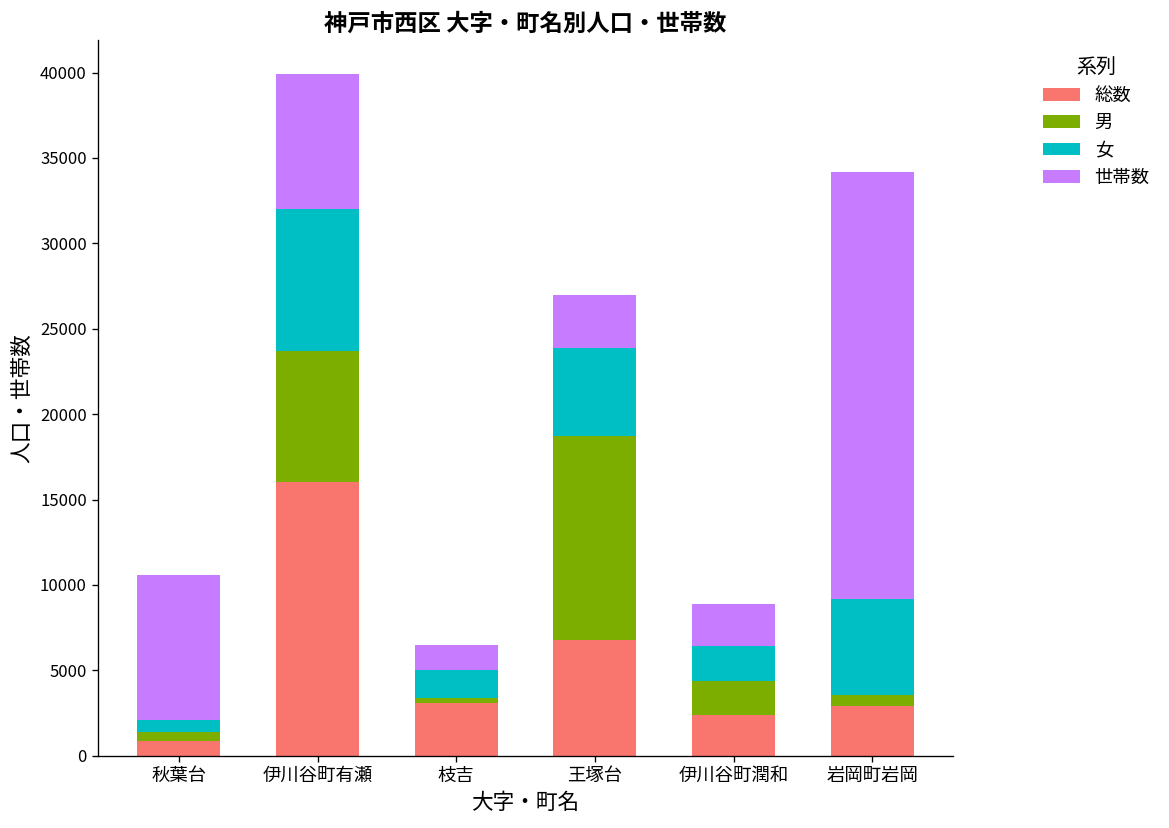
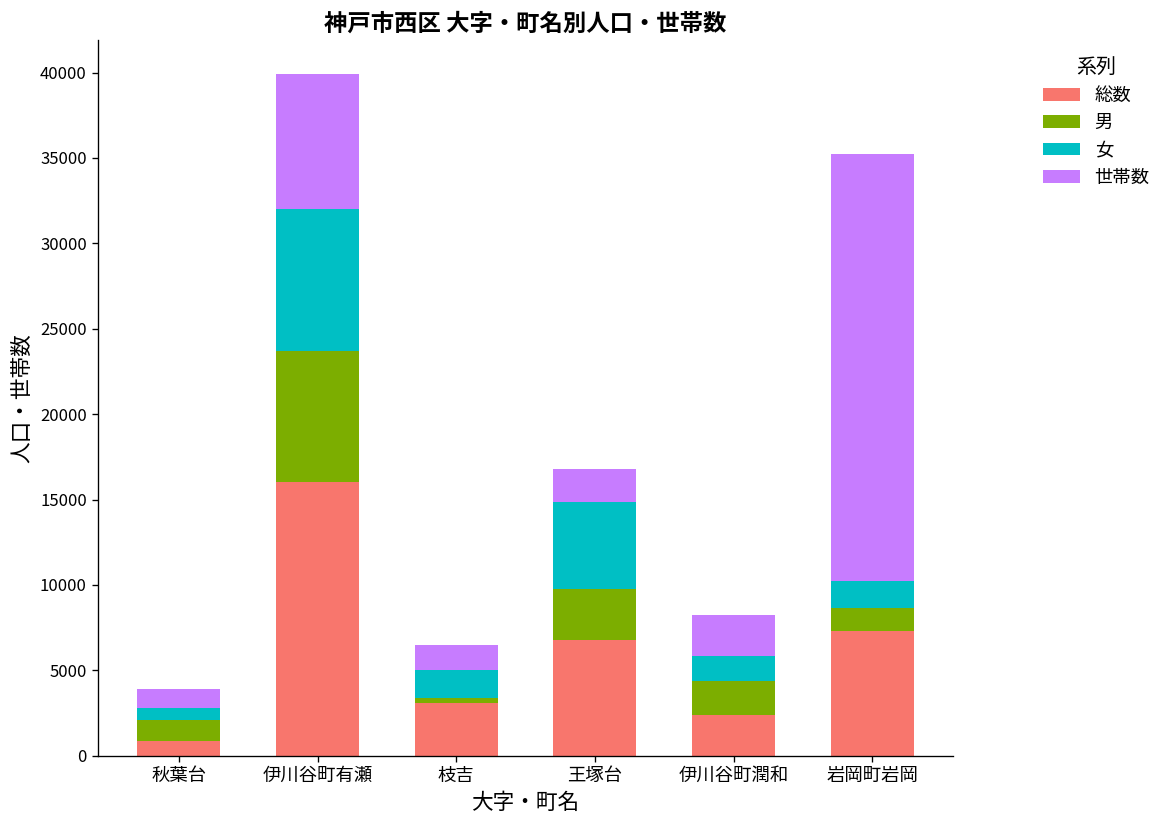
男, 秋葉台: 500 -> 1200
世帯数, 秋葉台: 8500 -> 1100
男, 王塚台: 12000 -> 3000
世帯数, 王塚台: 3100 -> 1900
女, 伊川谷町潤和: 2100 -> 1400
総数, 岩岡町岩岡: 2900 -> 7300
男, 岩岡町岩岡: 600 -> 1300
女, 岩岡町岩岡: 5600 -> 1600
